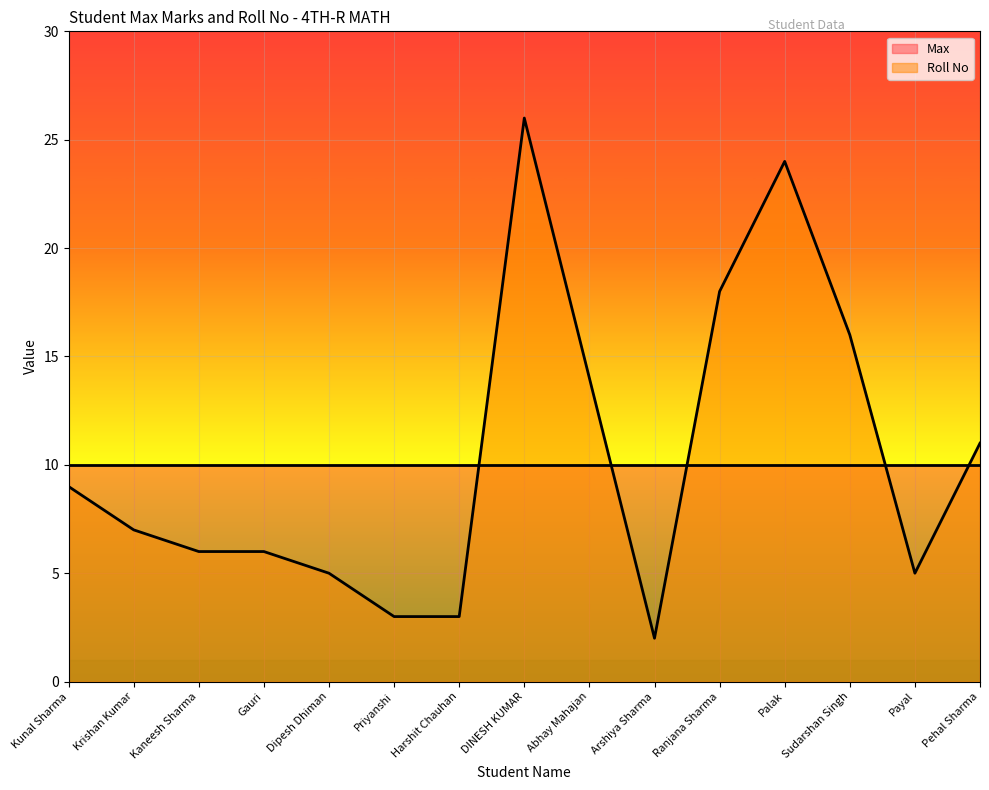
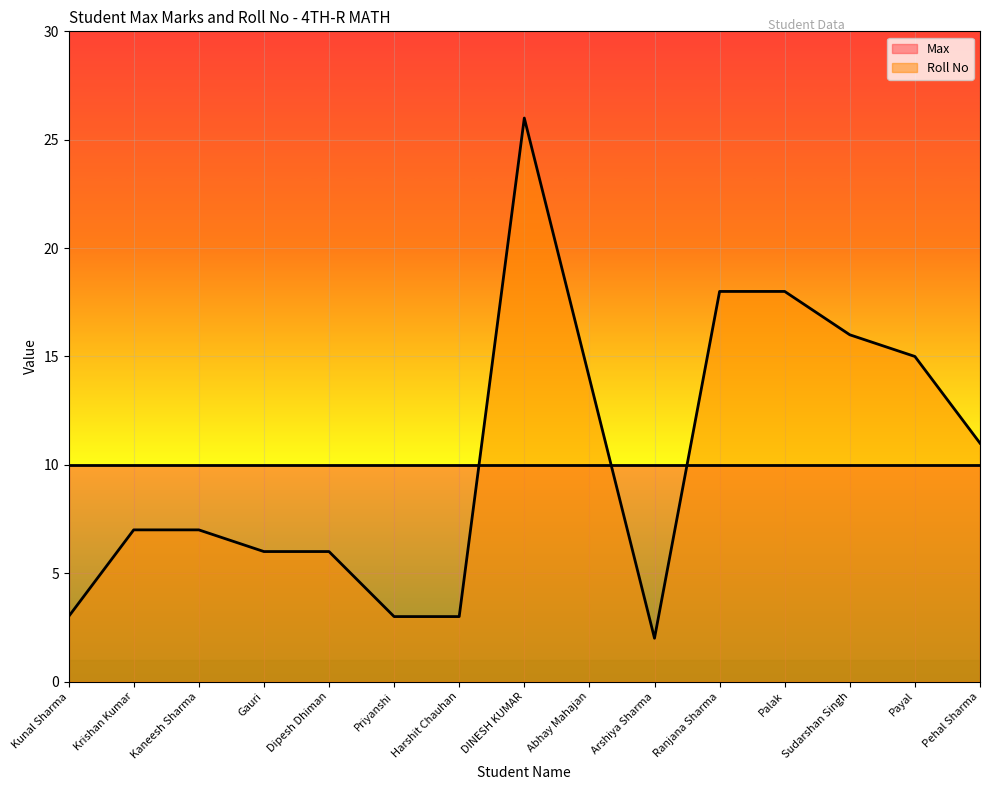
Roll No, Kunal Sharma: 9 -> 3
Roll No, Kaneesh Sharma: 6 -> 7
Roll No, Dipesh Dhiman: 5 -> 6
Roll No, Palak: 24 -> 18
Roll No, Payal: 5 -> 15
